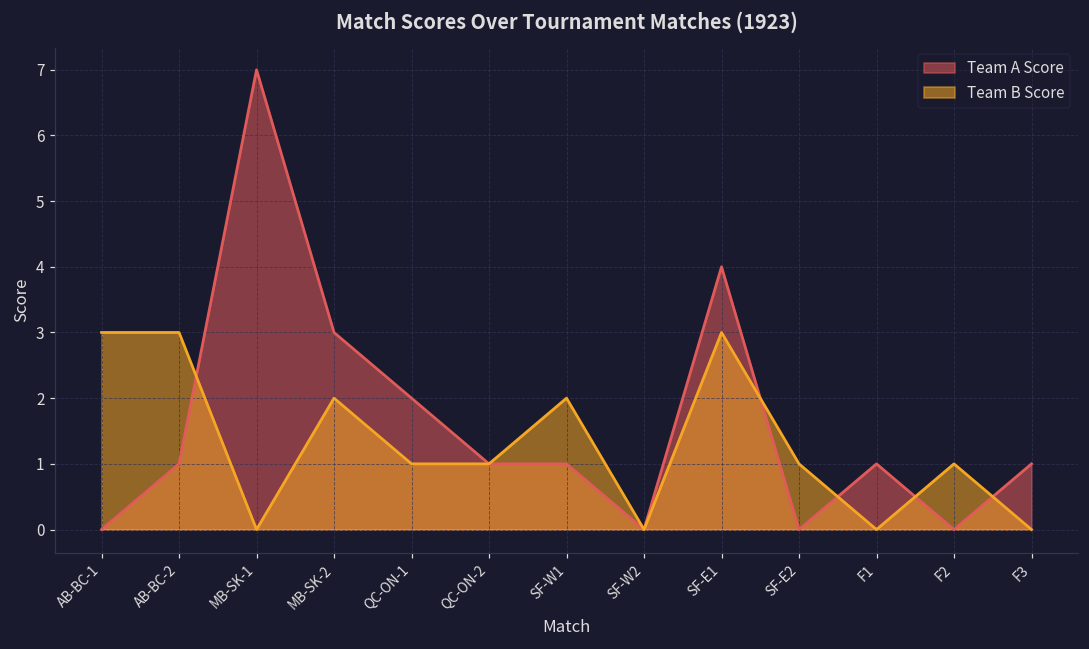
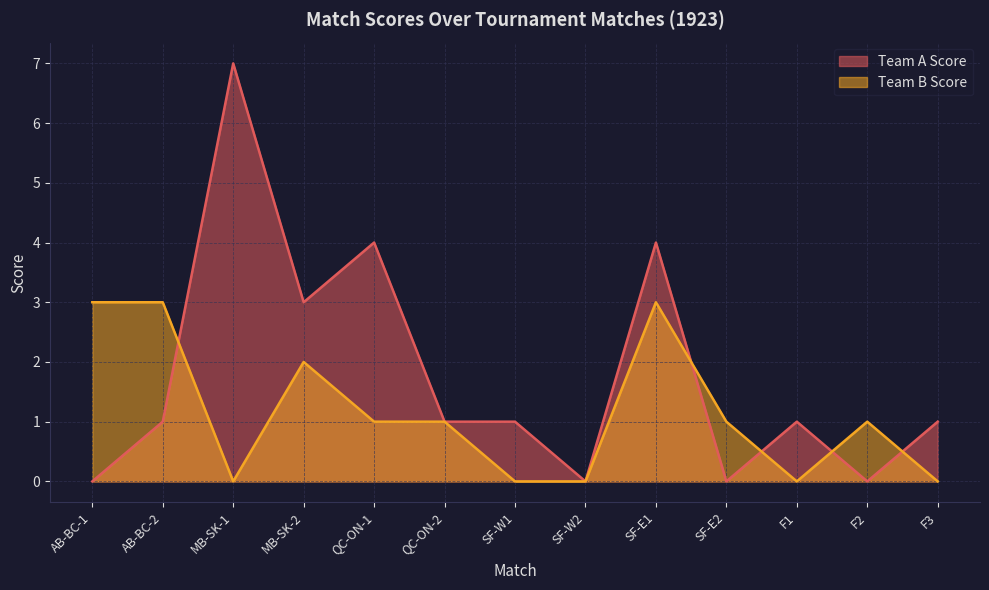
Team A Score, QC-ON-1: 2 -> 4
Team B Score, SF-W1: 2 -> 0
